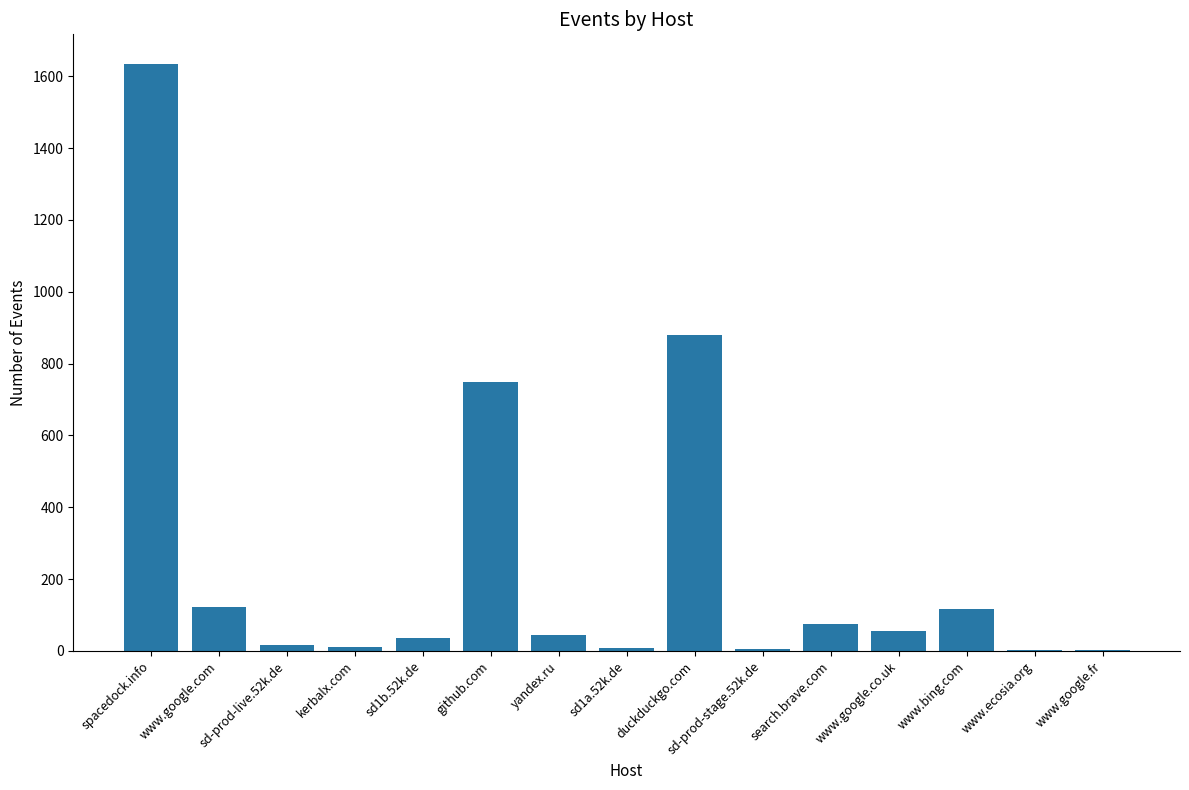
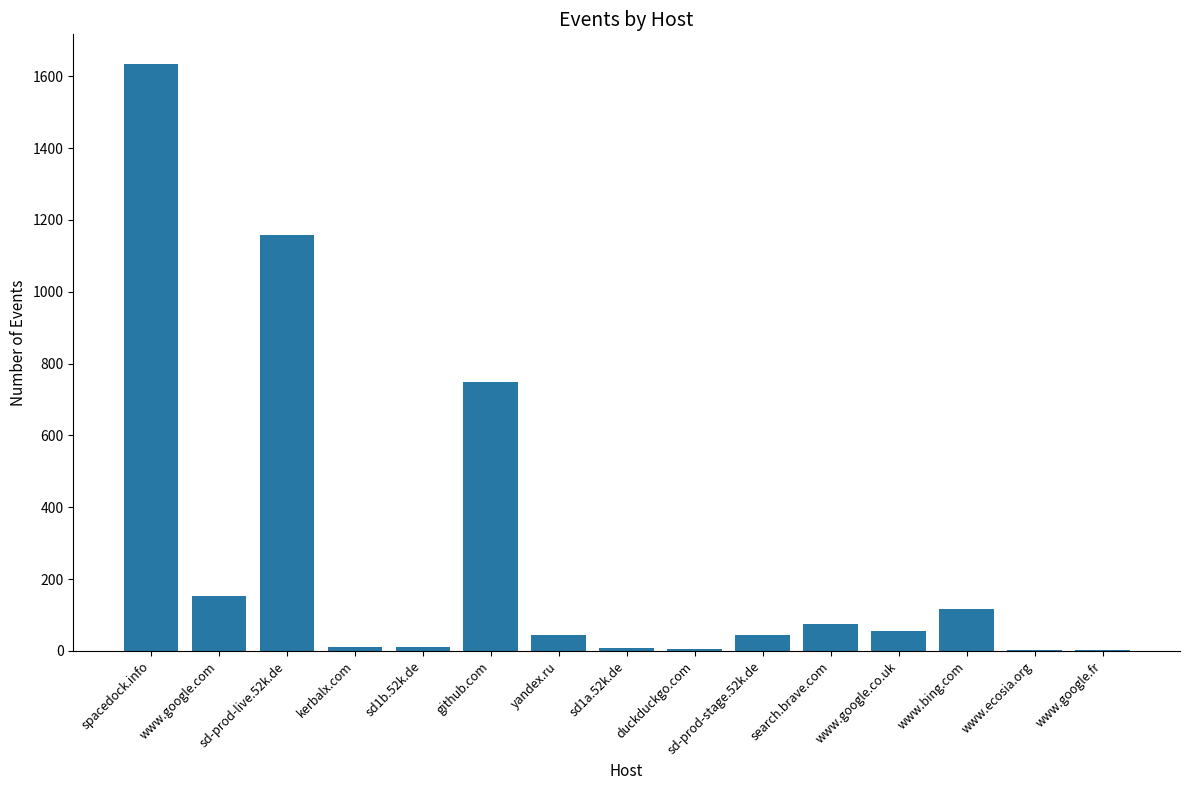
www.google.com: 120 -> 150
sd-prod-live.52k.de: 20 -> 1160
sd1b.52k.de: 40 -> 10
duckduckgo.com: 880 -> 10
sd-prod-stage.52k.de: 0 -> 40
